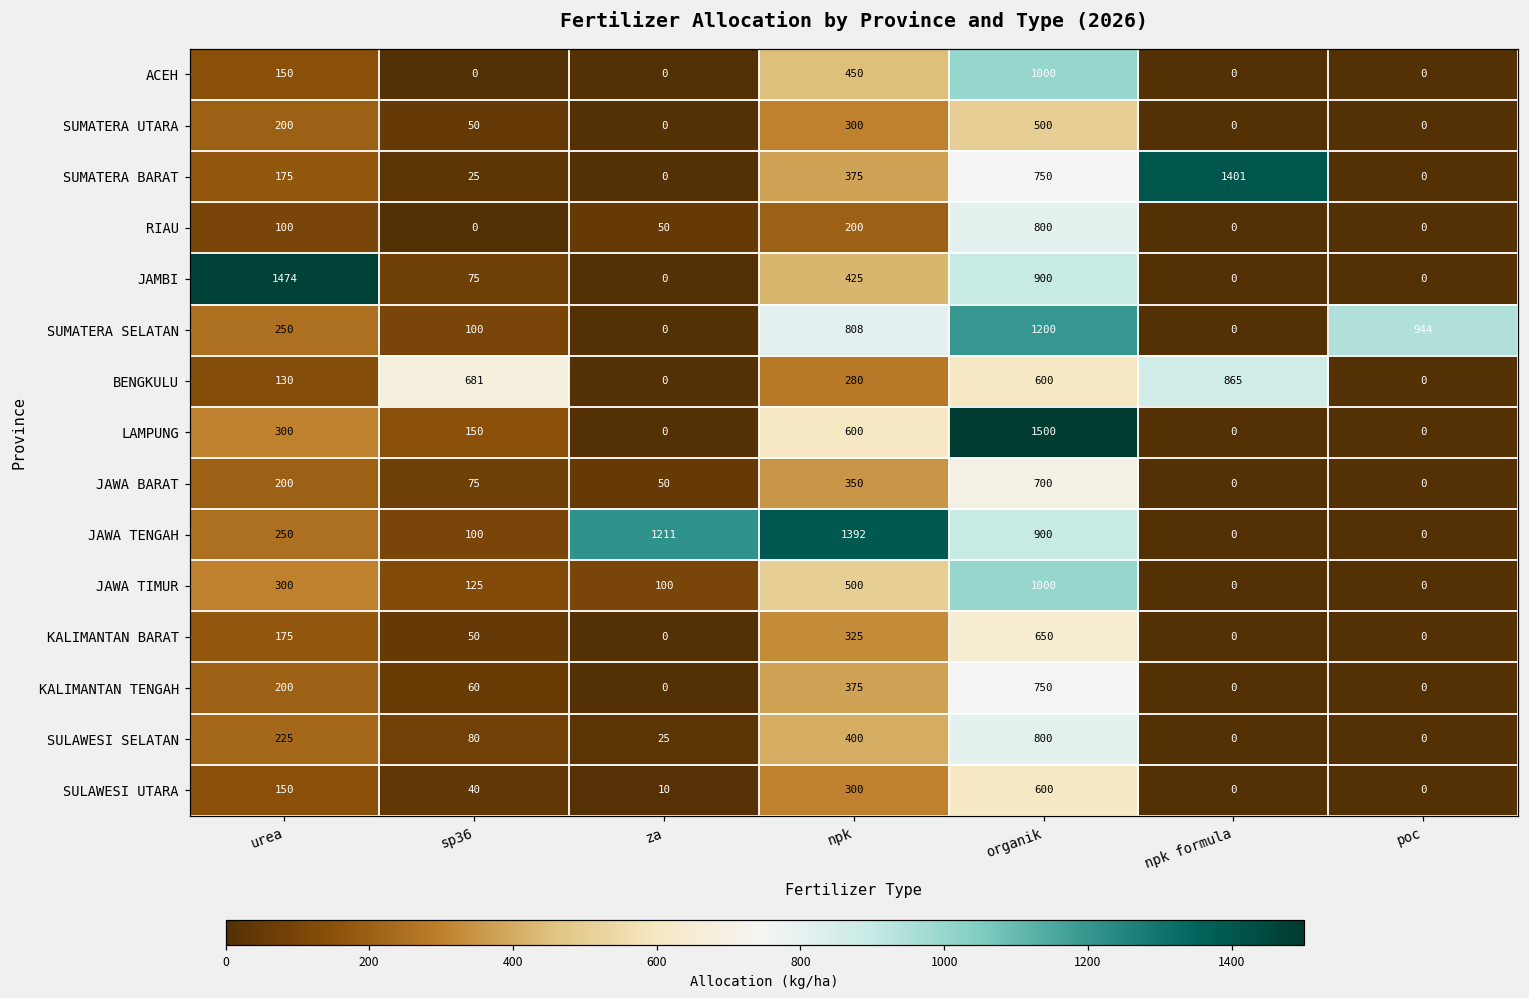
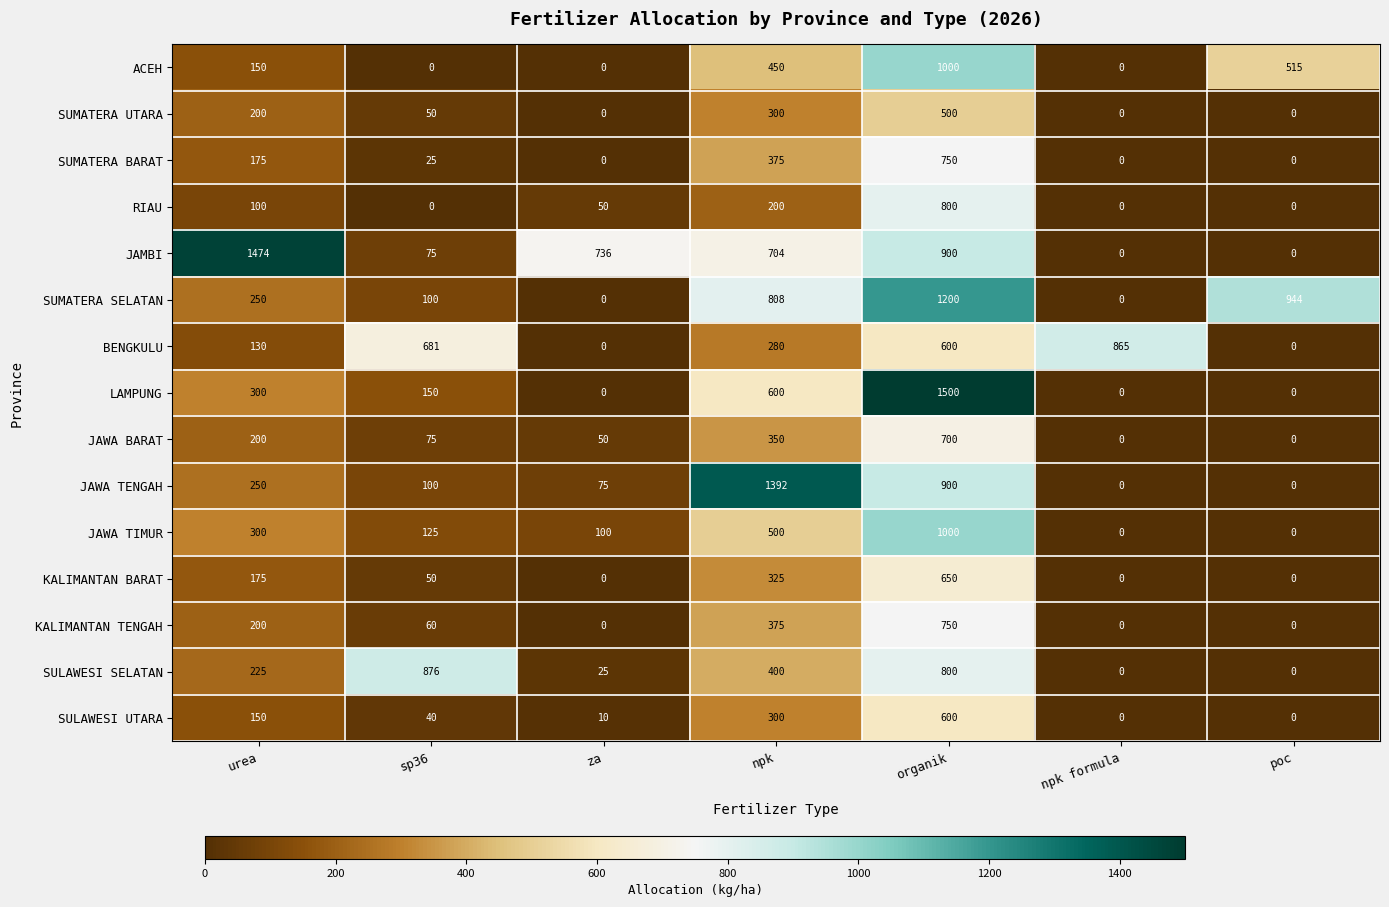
ACEH, poc: 0 -> 515
SUMATERA BARAT, npk formula: 1401 -> 0
JAMBI, za: 0 -> 736
JAMBI, npk: 425 -> 704
JAWA TENGAH, za: 1211 -> 75
SULAWESI SELATAN, sp36: 80 -> 876
